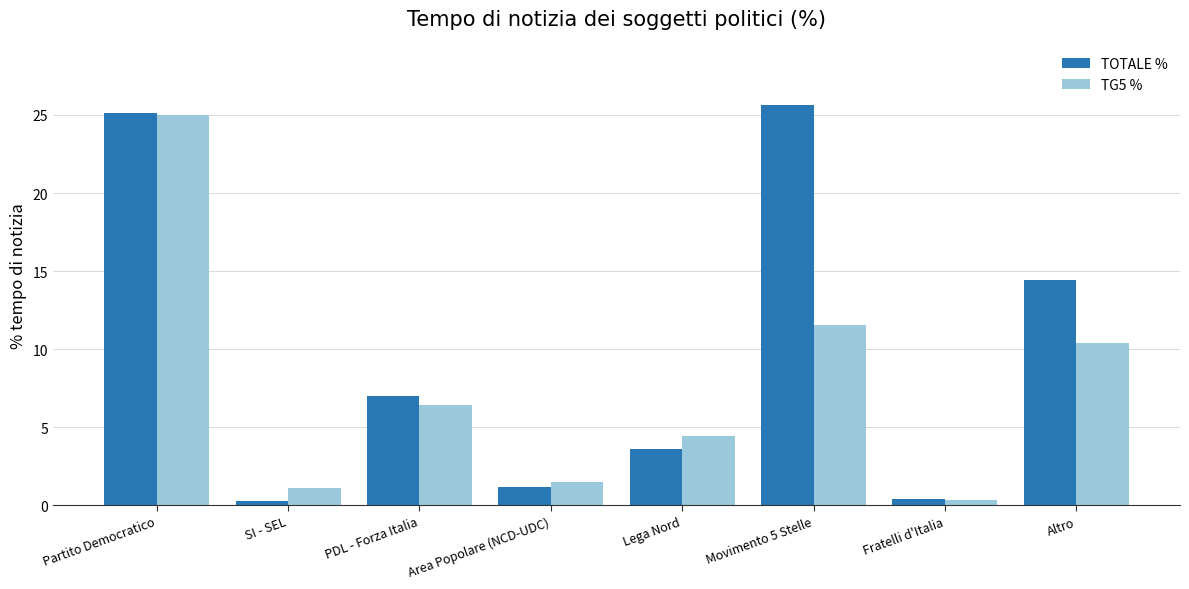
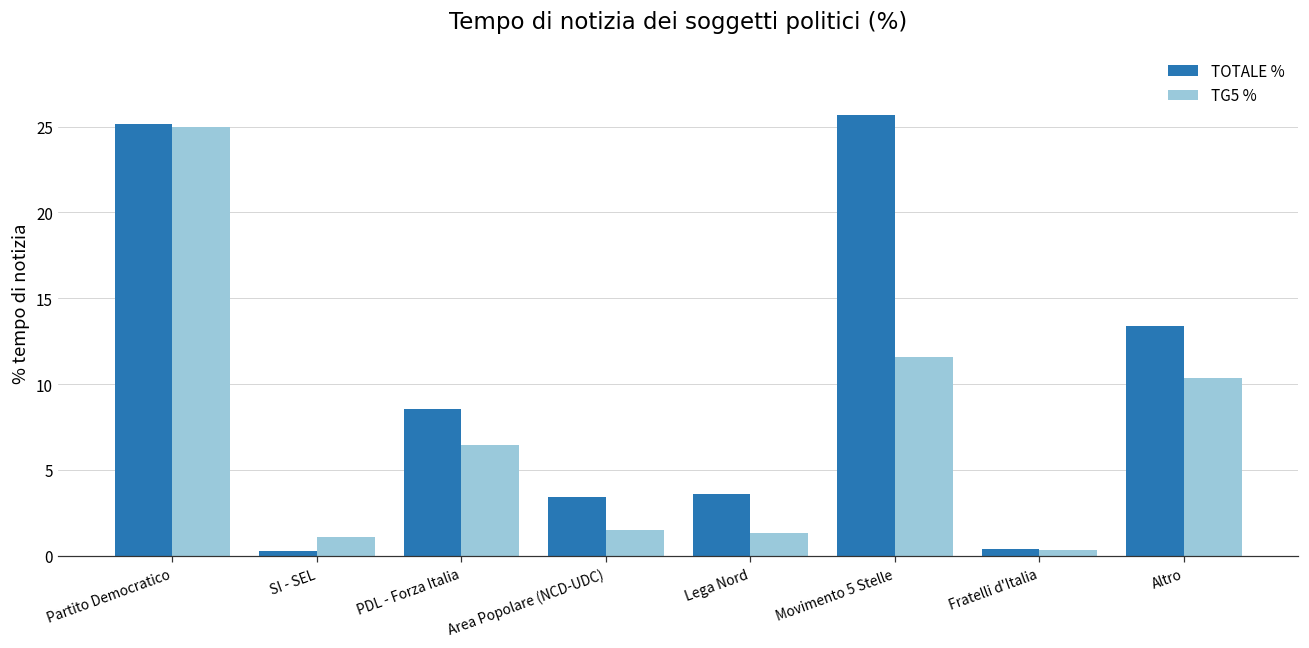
TOTALE %, PDL - Forza Italia: 7.0 -> 8.5
TOTALE %, Area Popolare (NCD-UDC): 1.2 -> 3.4
TG5 %, Lega Nord: 4.4 -> 1.4
TOTALE %, Altro: 14.5 -> 13.4
